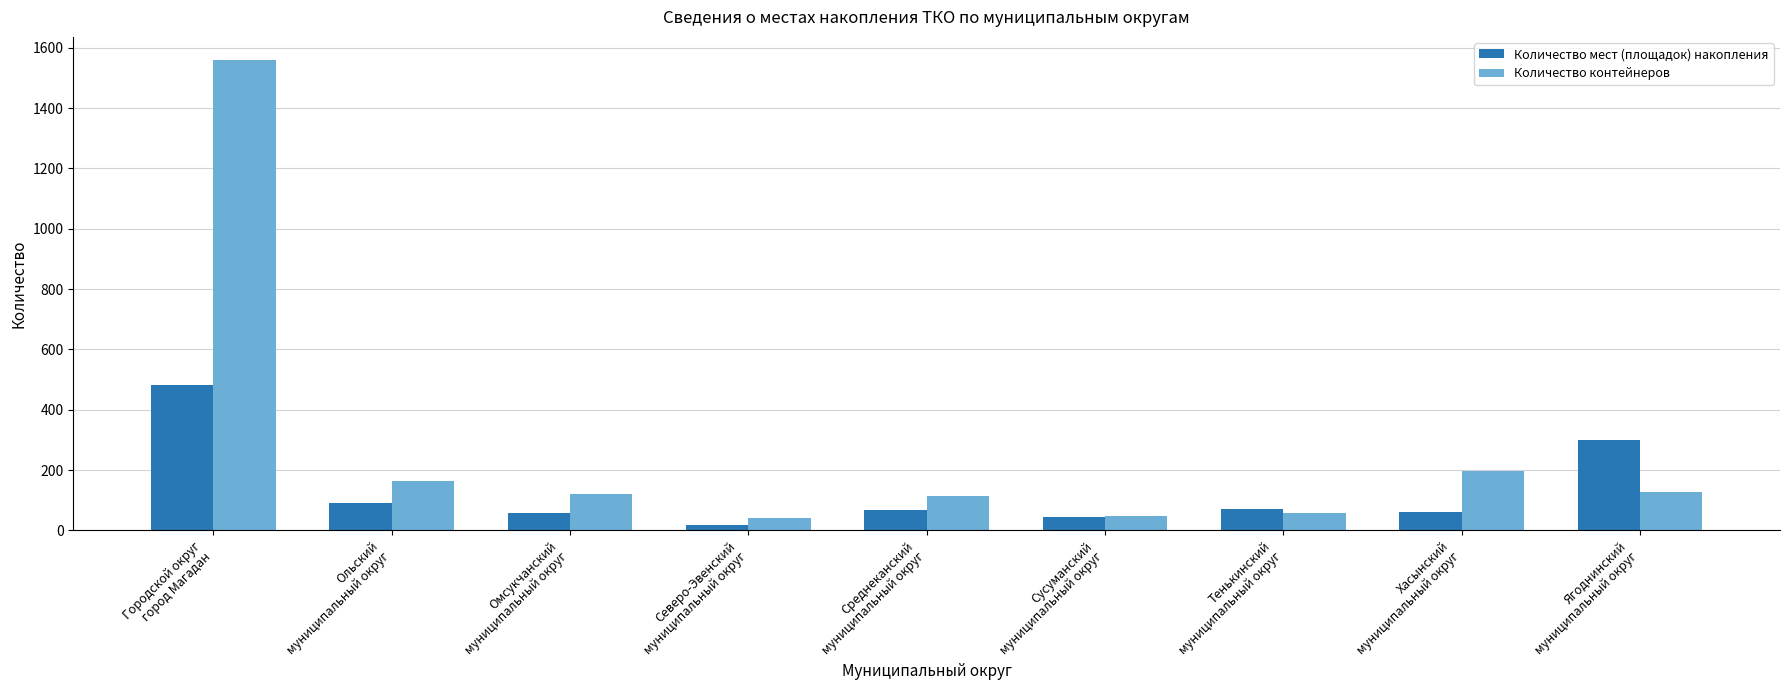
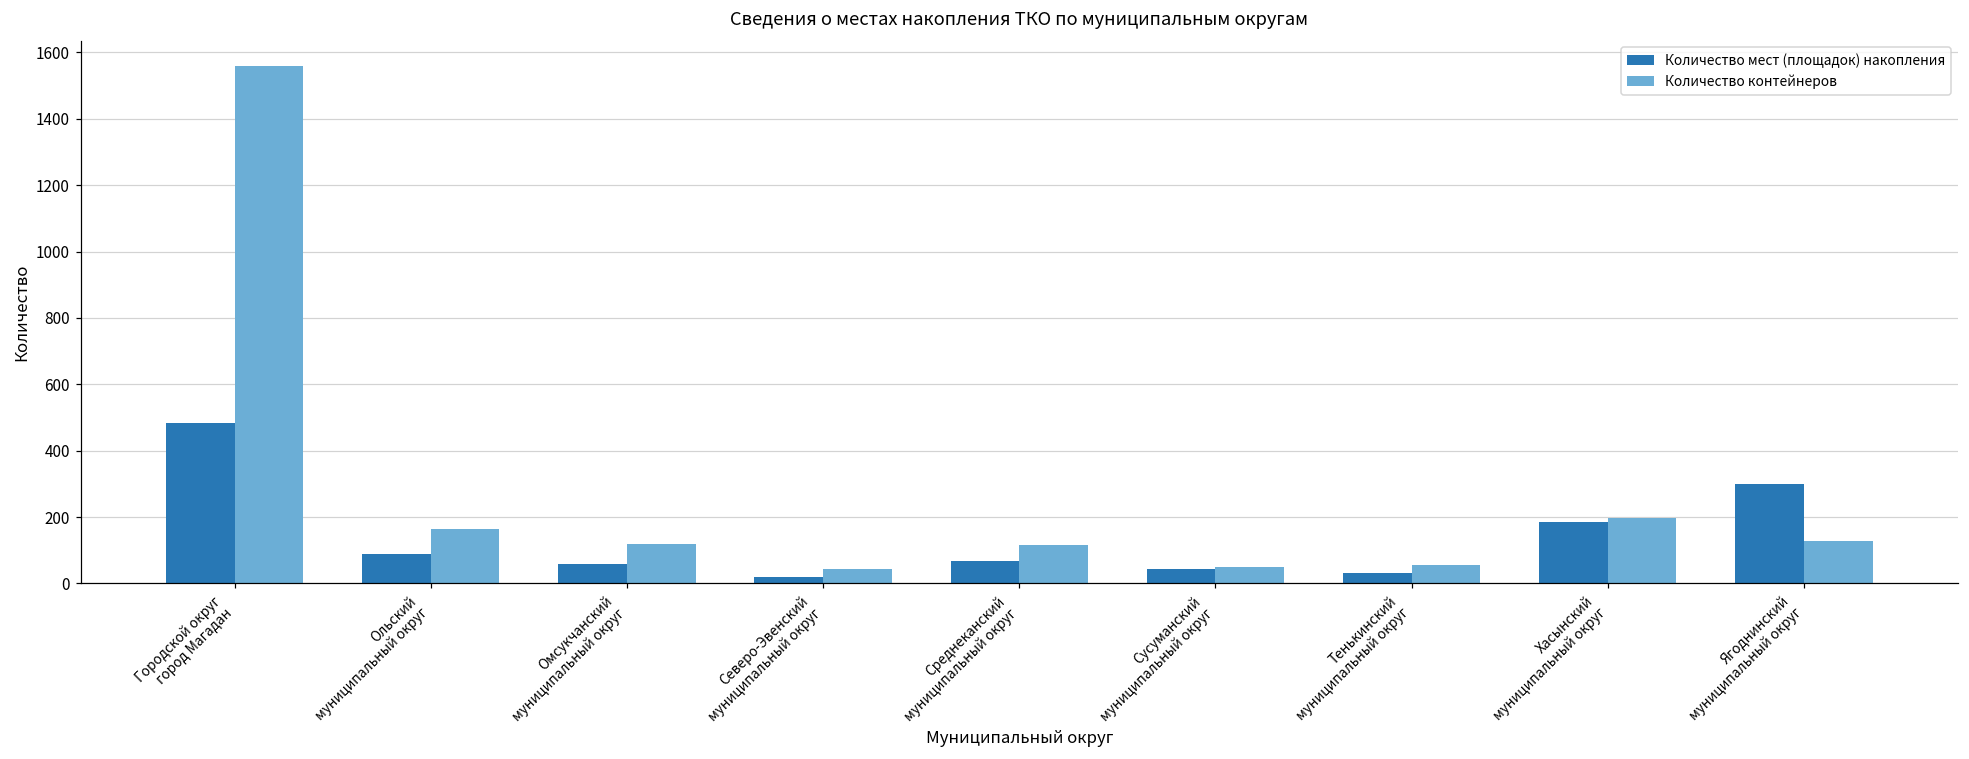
Количество мест (площадок) накопления, Тенькинский муниципальный округ: 70 -> 30
Количество мест (площадок) накопления, Хасынский муниципальный округ: 60 -> 190
